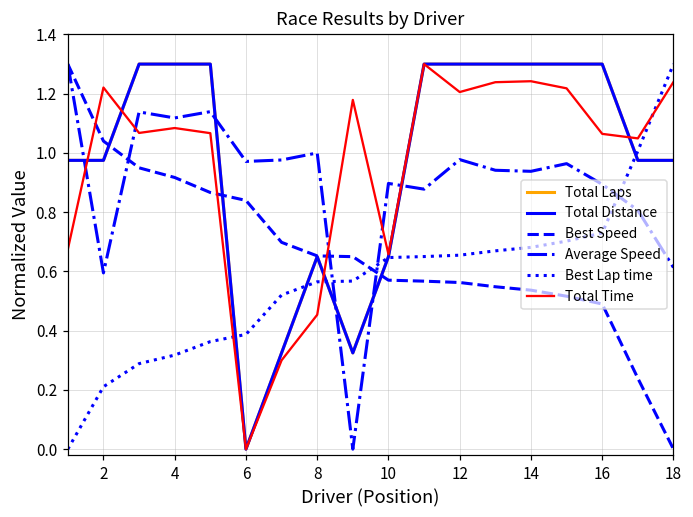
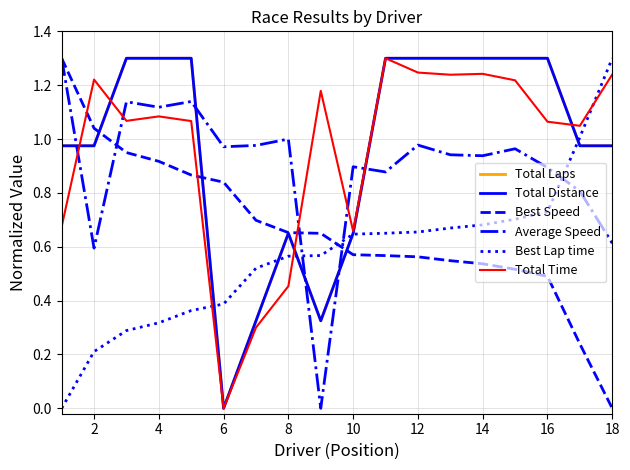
Total Time, 12: 1.21 -> 1.25
